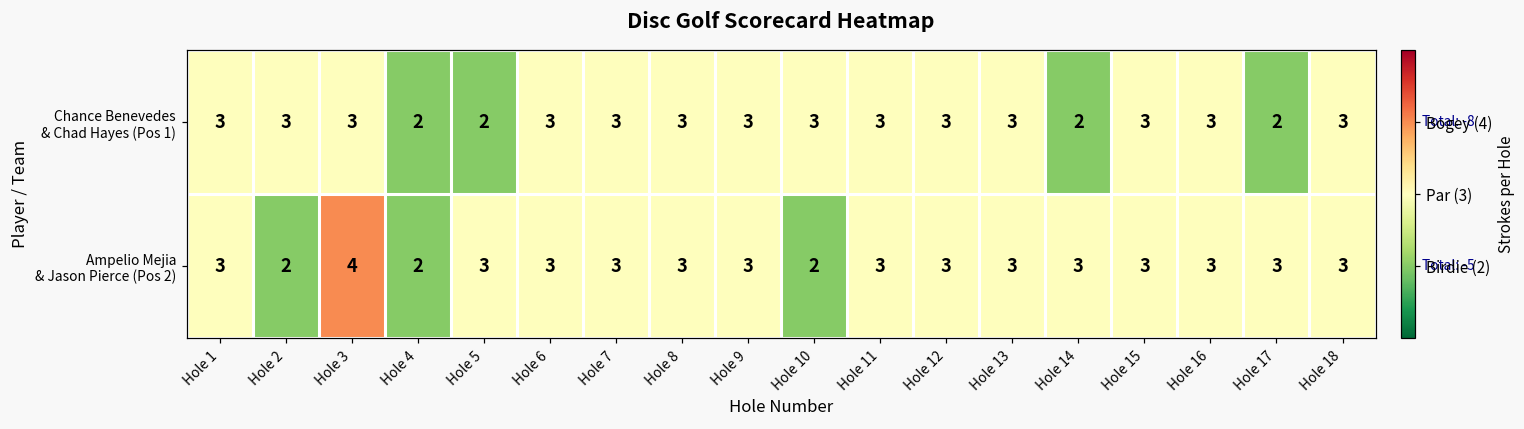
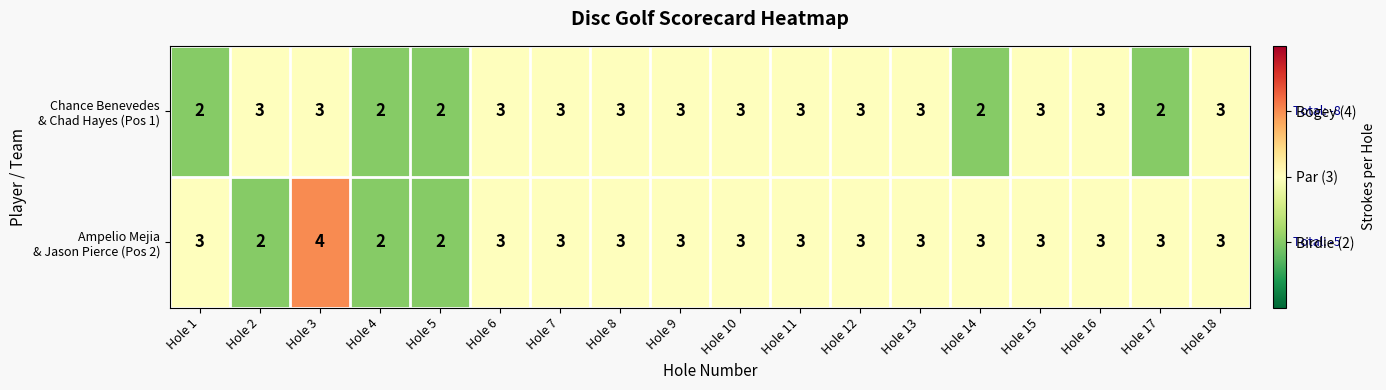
Chance Benevedes & Chad Hayes (Pos 1), Hole 1: 3 -> 2
Ampelio Mejia & Jason Pierce (Pos 2), Hole 5: 3 -> 2
Ampelio Mejia & Jason Pierce (Pos 2), Hole 10: 2 -> 3
